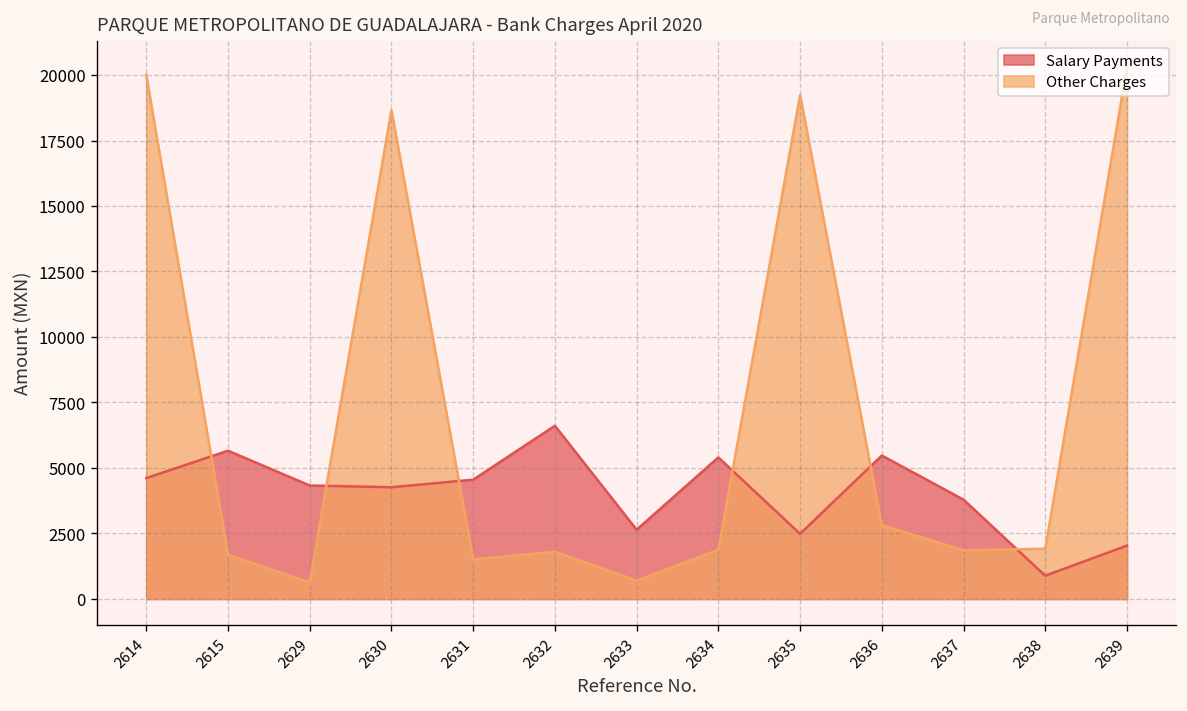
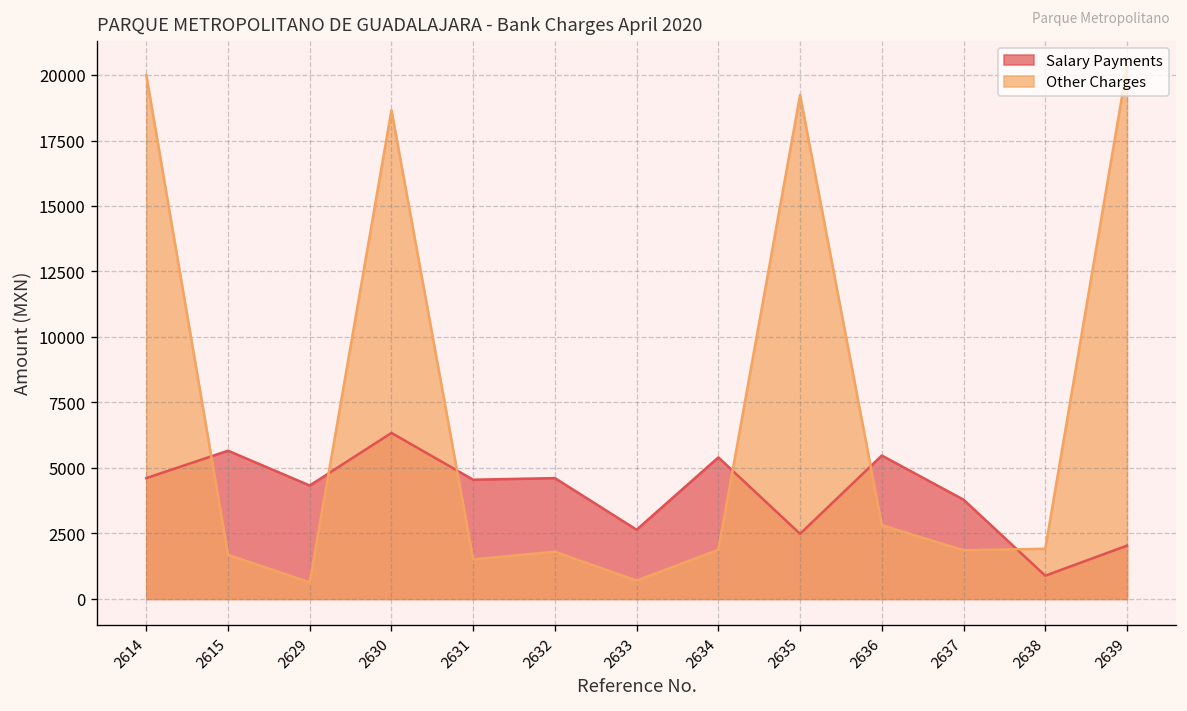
Salary Payments, 2630: 4300 -> 6300
Salary Payments, 2632: 6600 -> 4600
